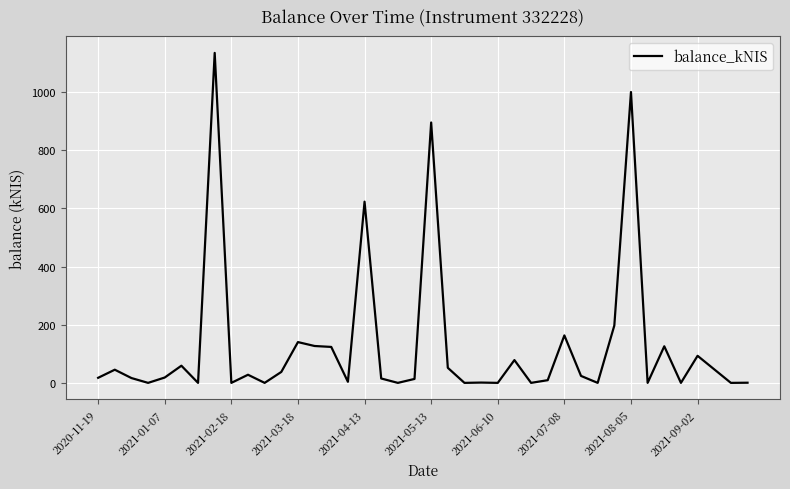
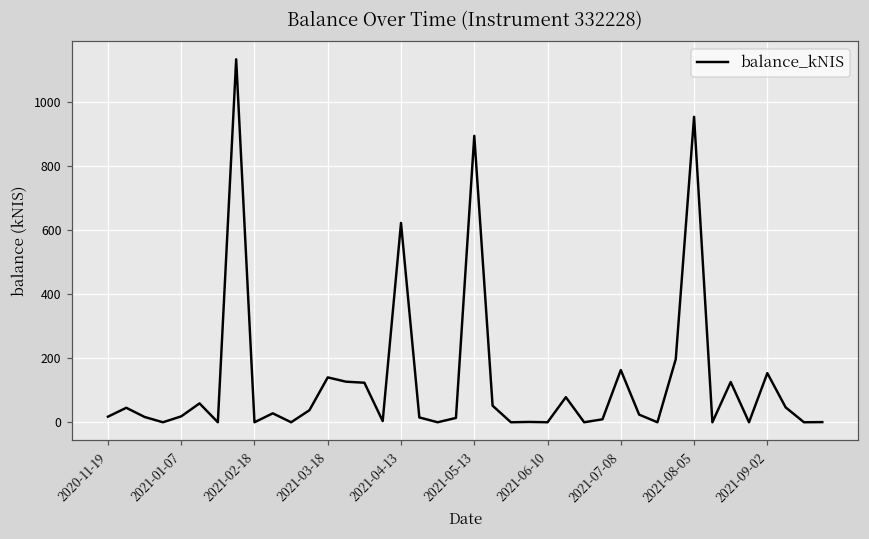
2021-08-05: 1000 -> 950
2021-09-02: 90 -> 150
